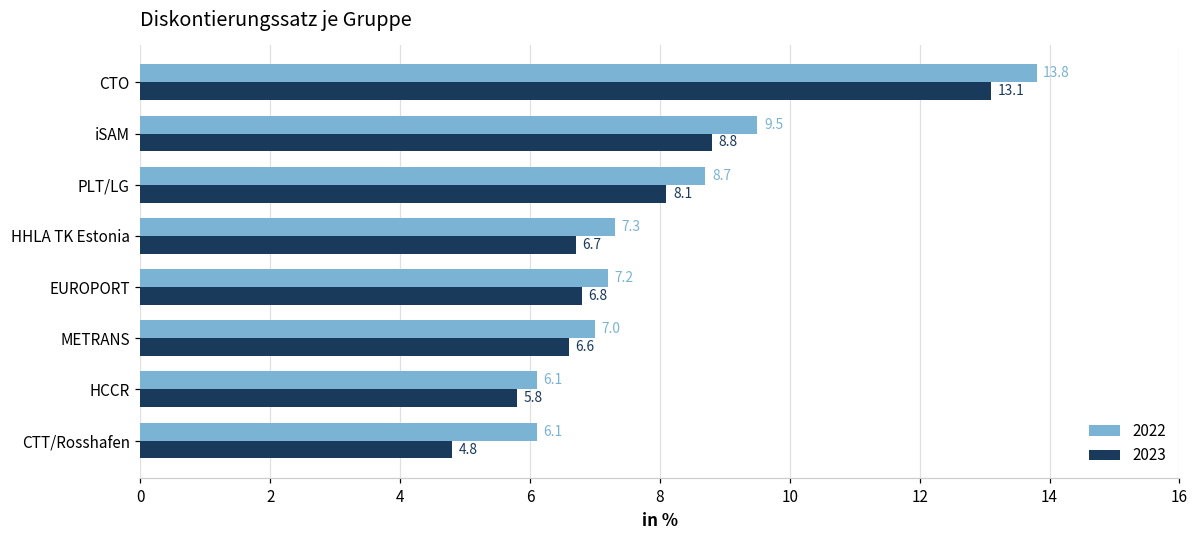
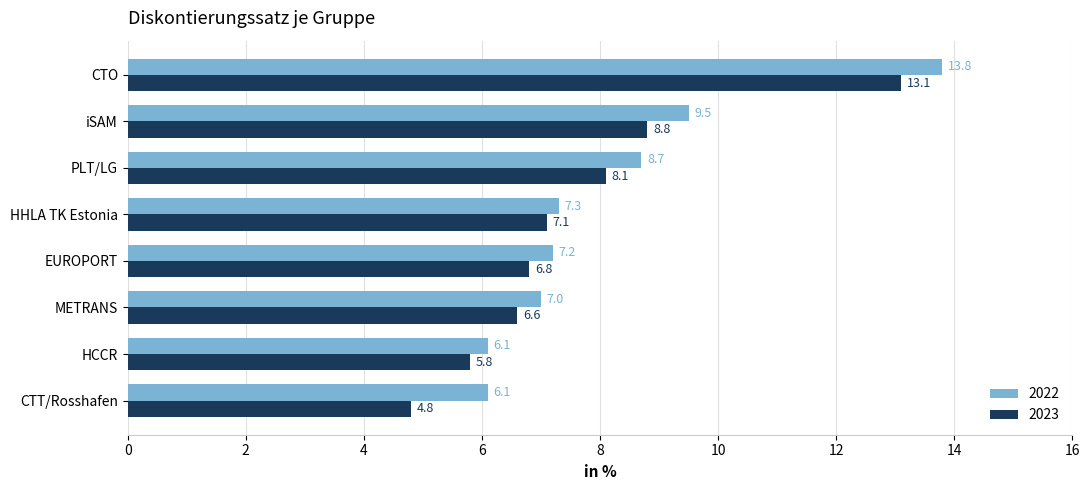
2023, HHLA TK Estonia: 6.7 -> 7.1
